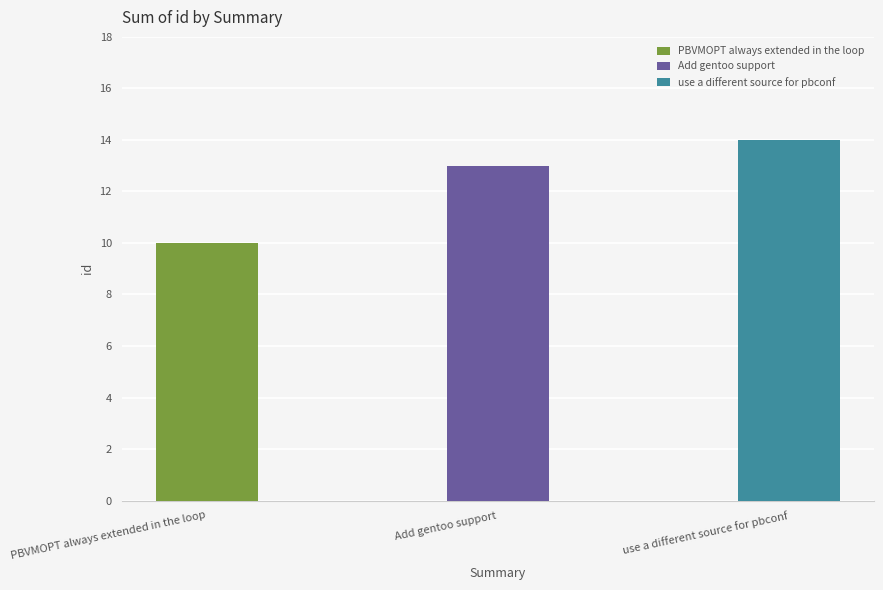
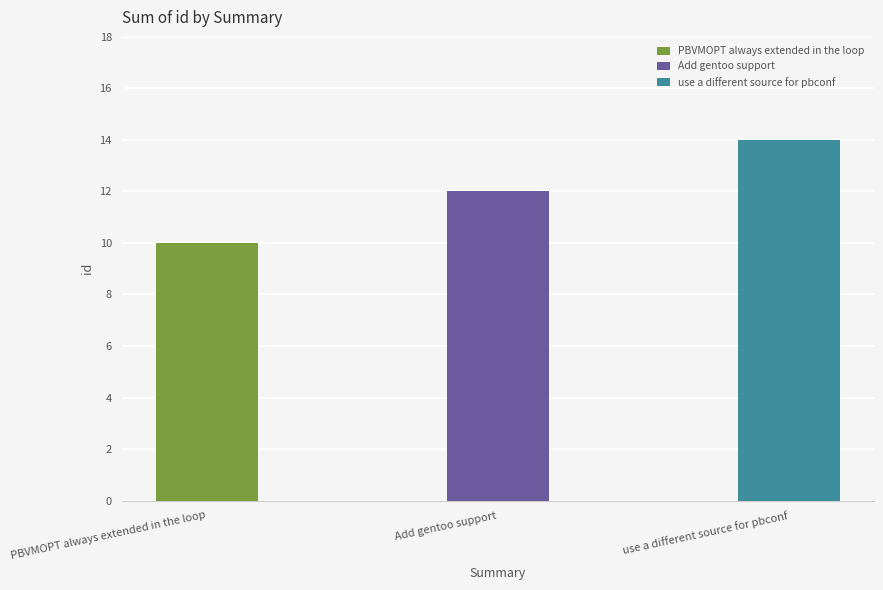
Add gentoo support: 13 -> 12
